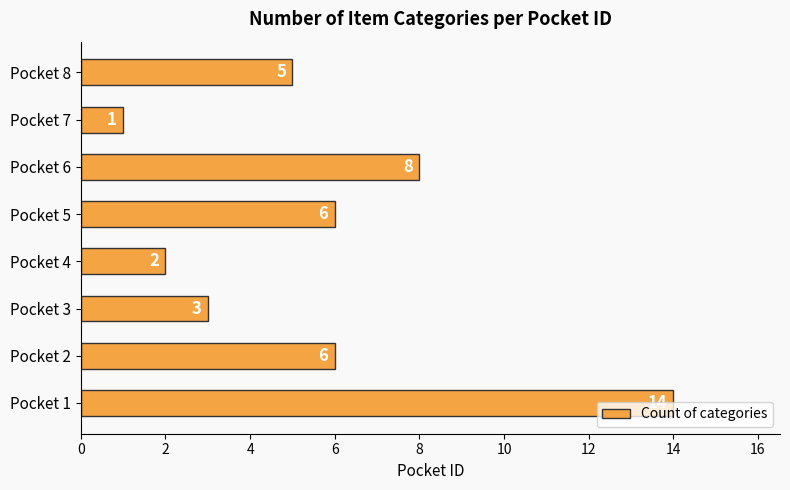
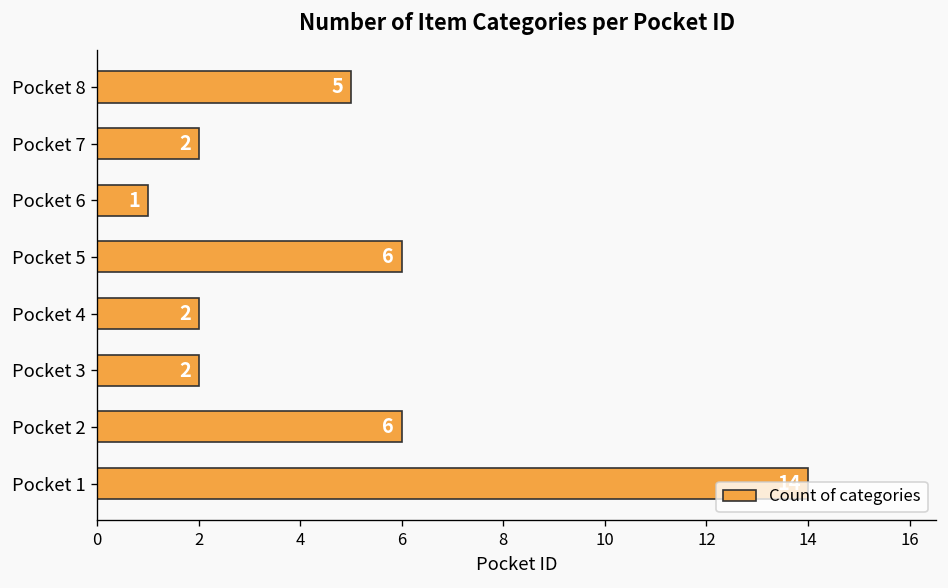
Pocket 7: 1 -> 2
Pocket 6: 8 -> 1
Pocket 3: 3 -> 2
